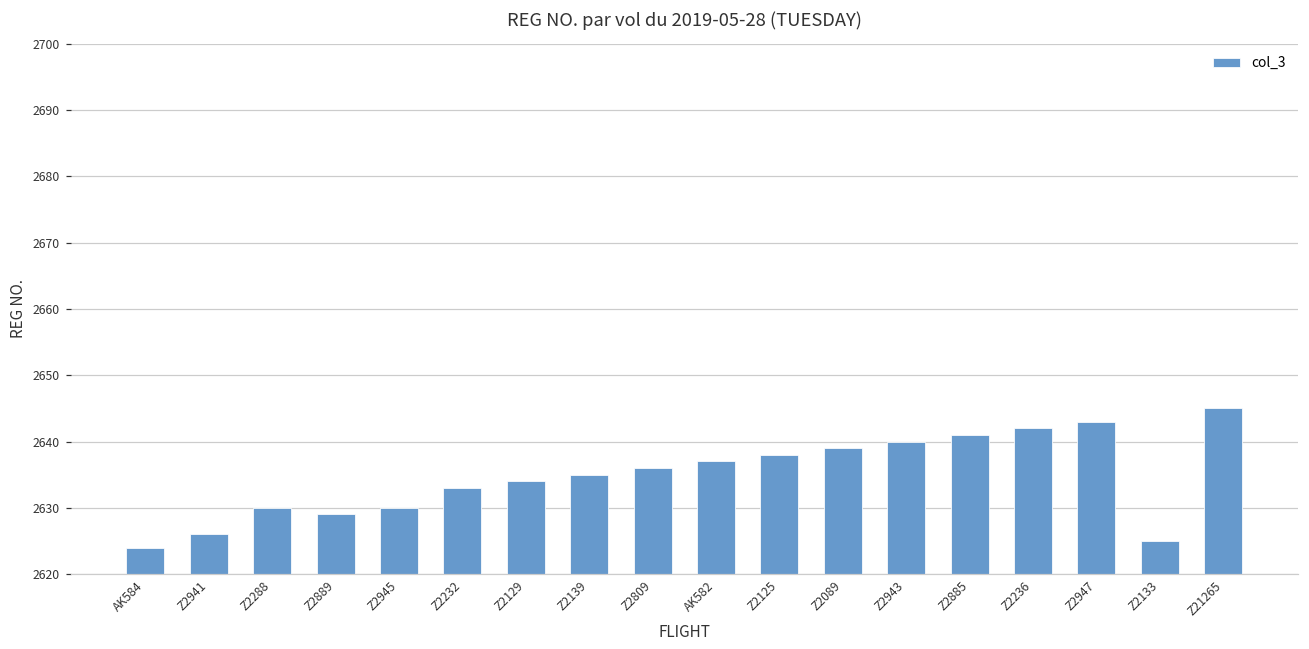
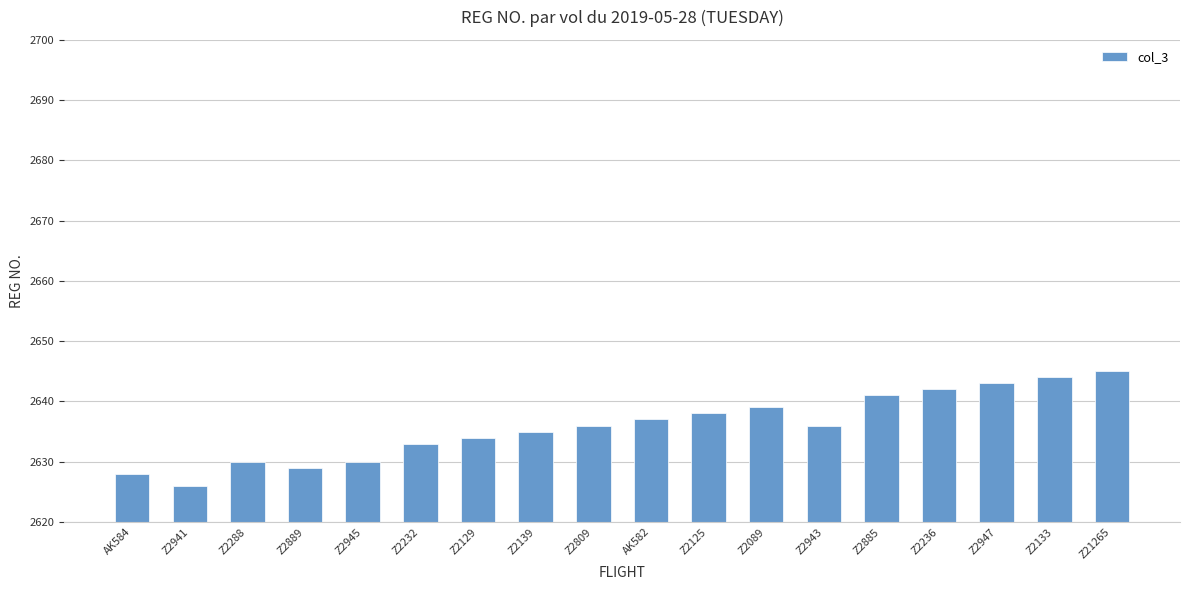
AK584: 2624 -> 2628
Z2943: 2640 -> 2636
Z2133: 2625 -> 2644
